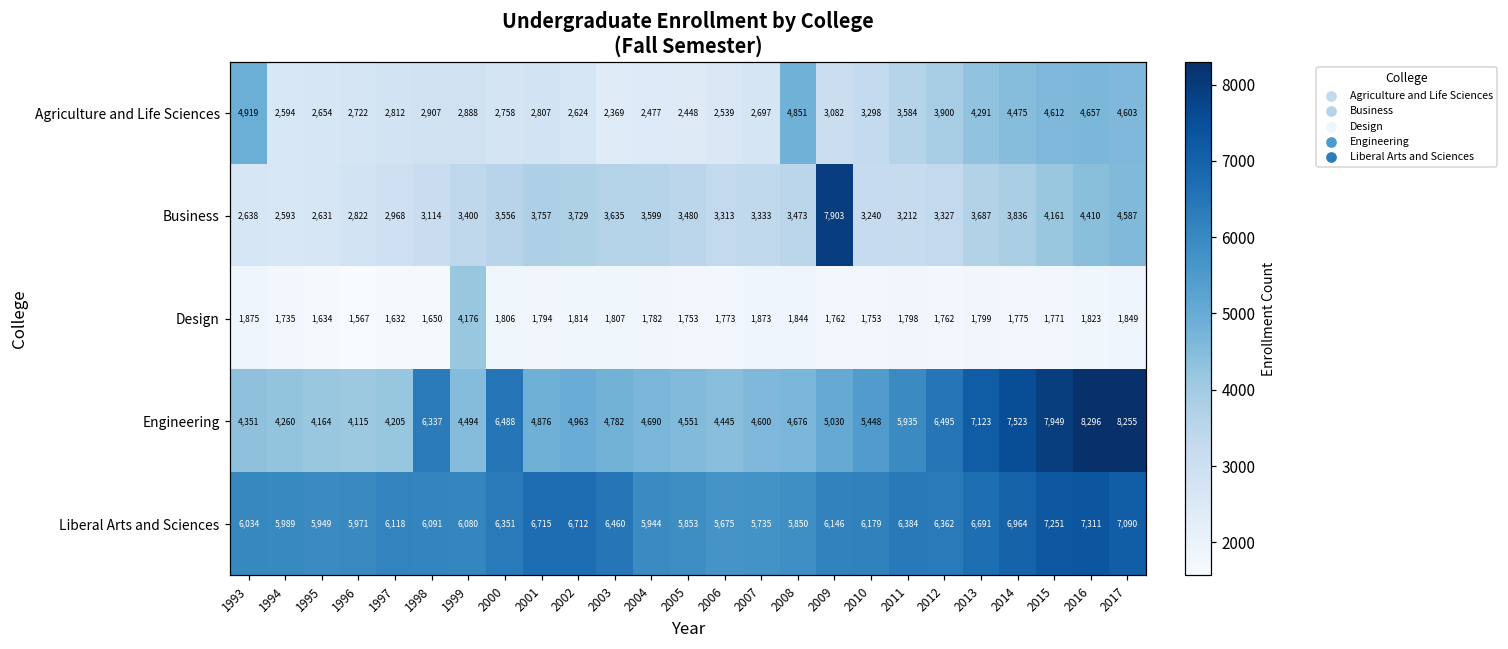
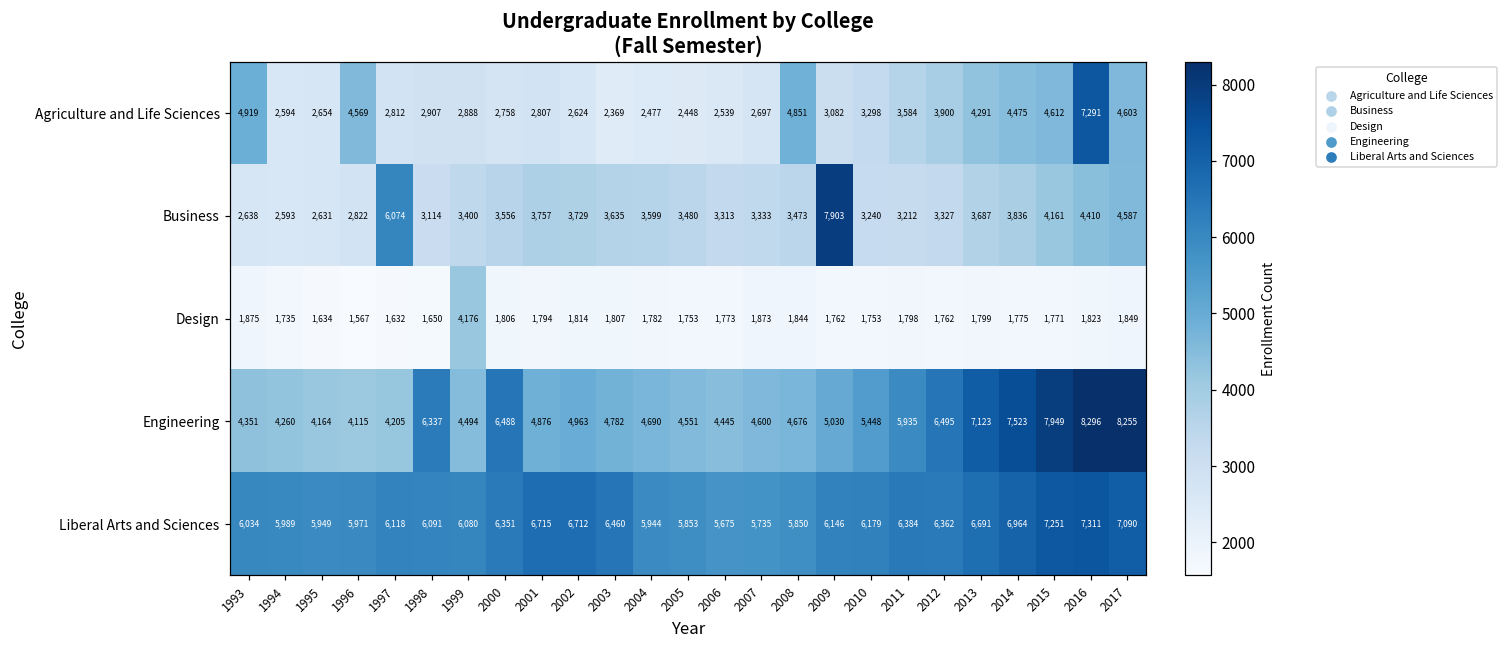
Agriculture and Life Sciences, 1996: 2,722 -> 4,569
Agriculture and Life Sciences, 2016: 4,657 -> 7,291
Business, 1997: 2,968 -> 6,074
